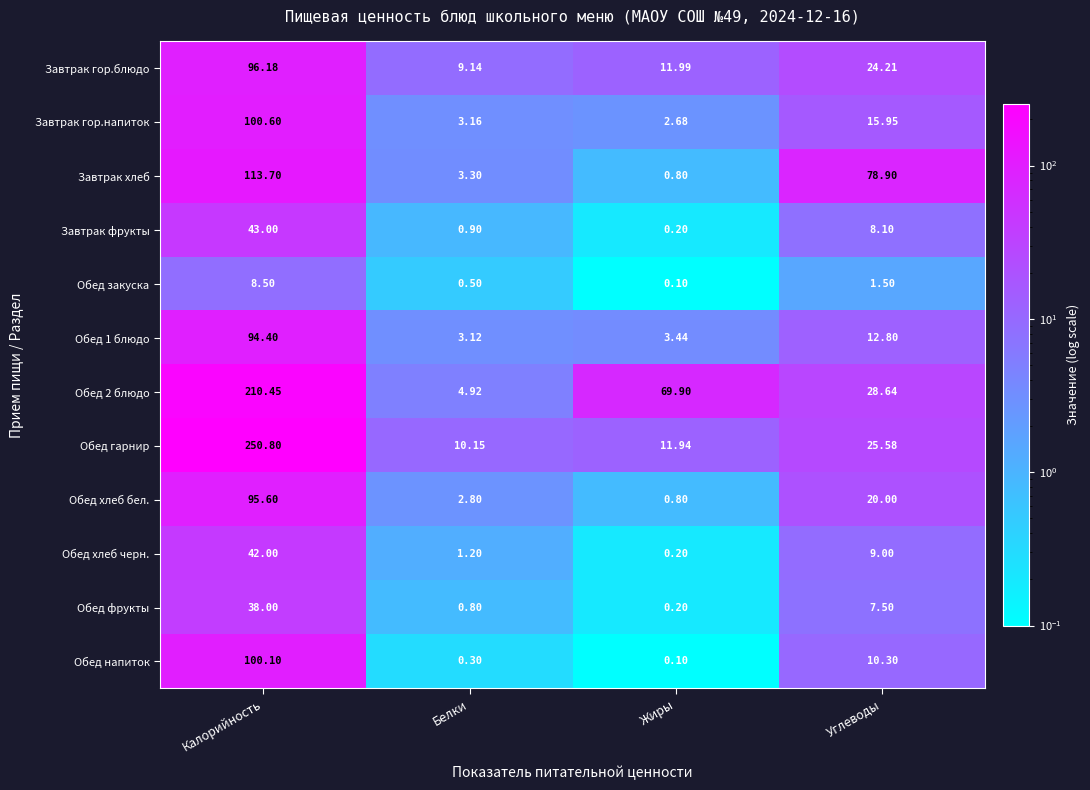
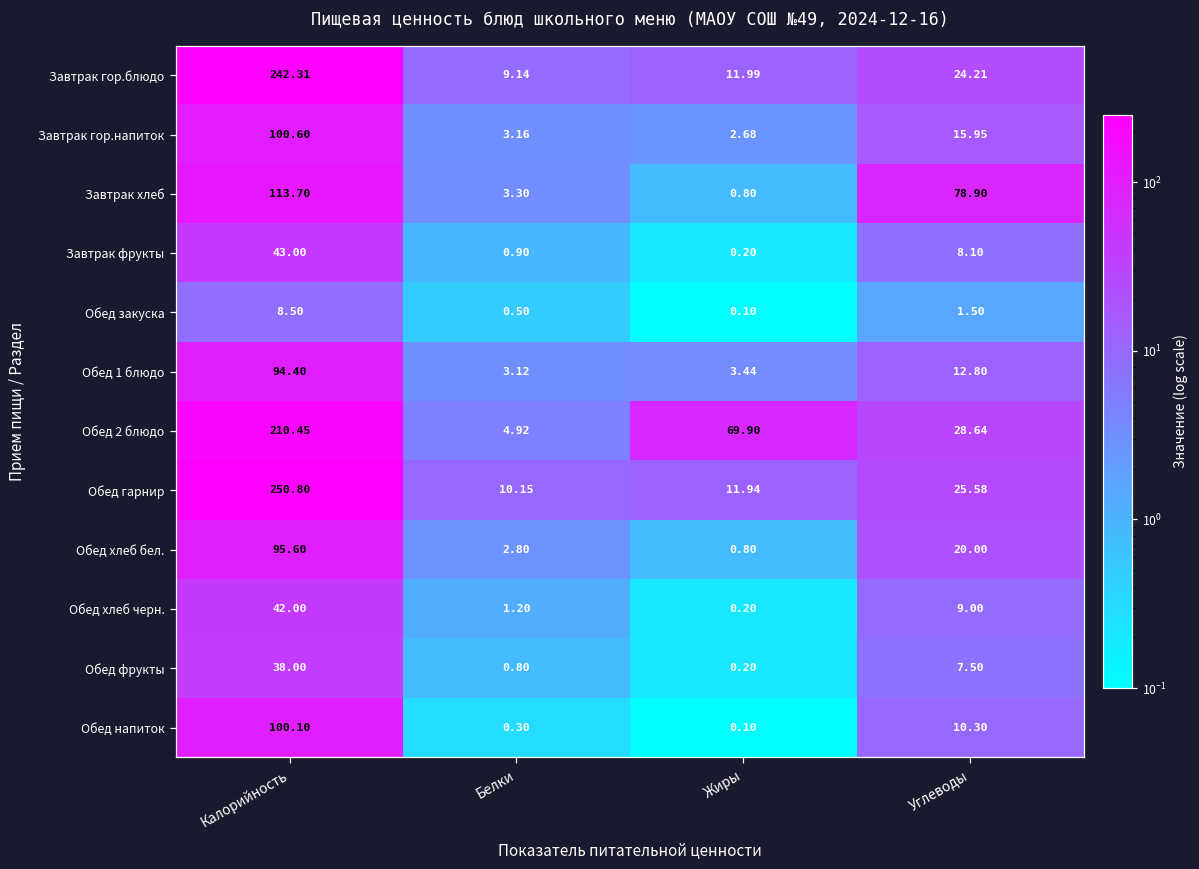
Завтрак гор.блюдо, Калорийность: 96.18 -> 242.31
